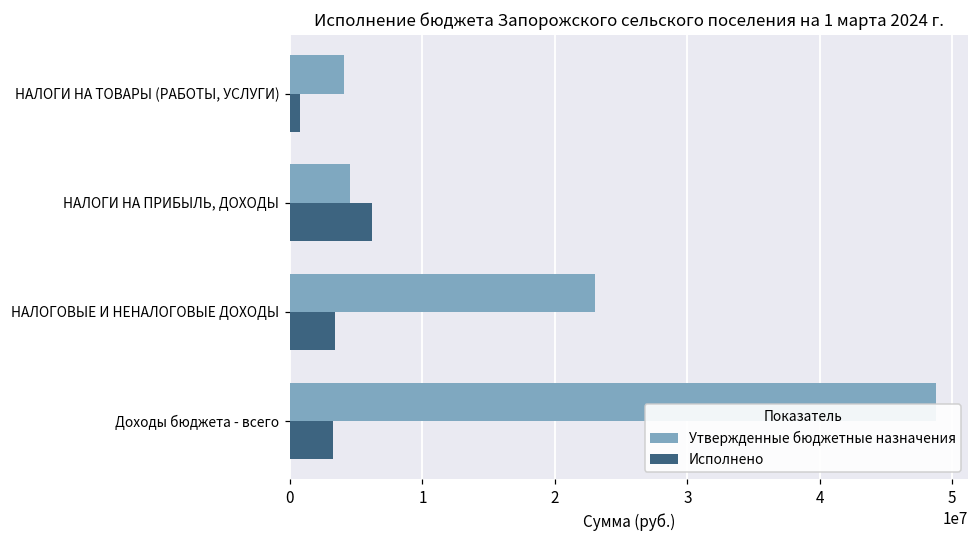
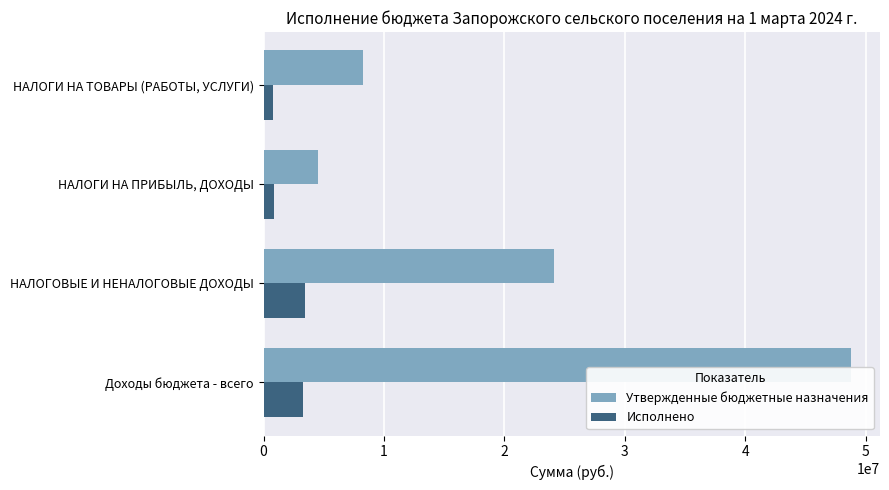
Утвержденные бюджетные назначения, НАЛОГИ НА ТОВАРЫ (РАБОТЫ, УСЛУГИ): 4100000 -> 8200000
Исполнено, НАЛОГИ НА ПРИБЫЛЬ, ДОХОДЫ: 6200000 -> 800000
Утвержденные бюджетные назначения, НАЛОГОВЫЕ И НЕНАЛОГОВЫЕ ДОХОДЫ: 23100000 -> 24100000
